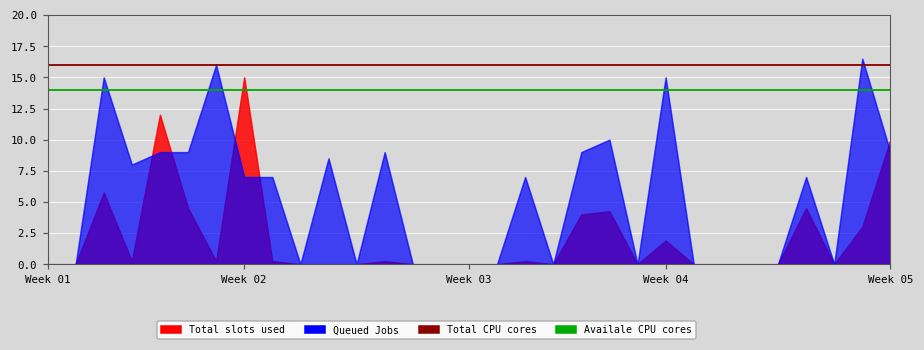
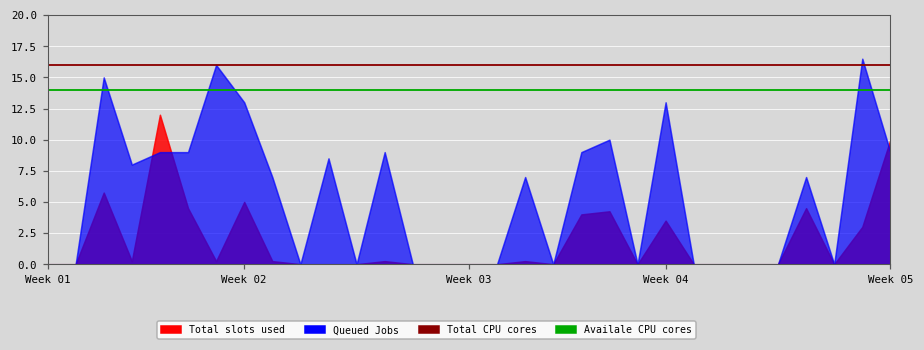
Total slots used, Week 02: 15 -> 5
Queued Jobs, Week 02: 7 -> 13
Total slots used, Week 04: 1.9 -> 3.5
Queued Jobs, Week 04: 15 -> 13
